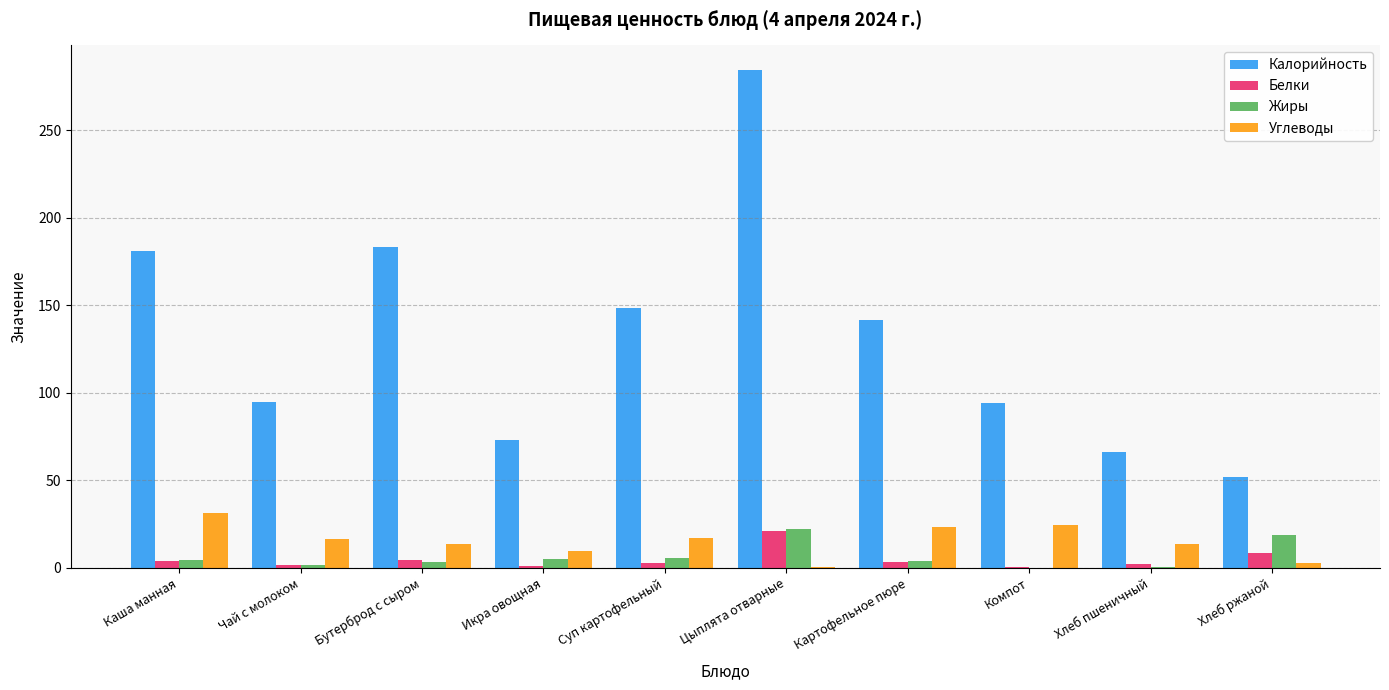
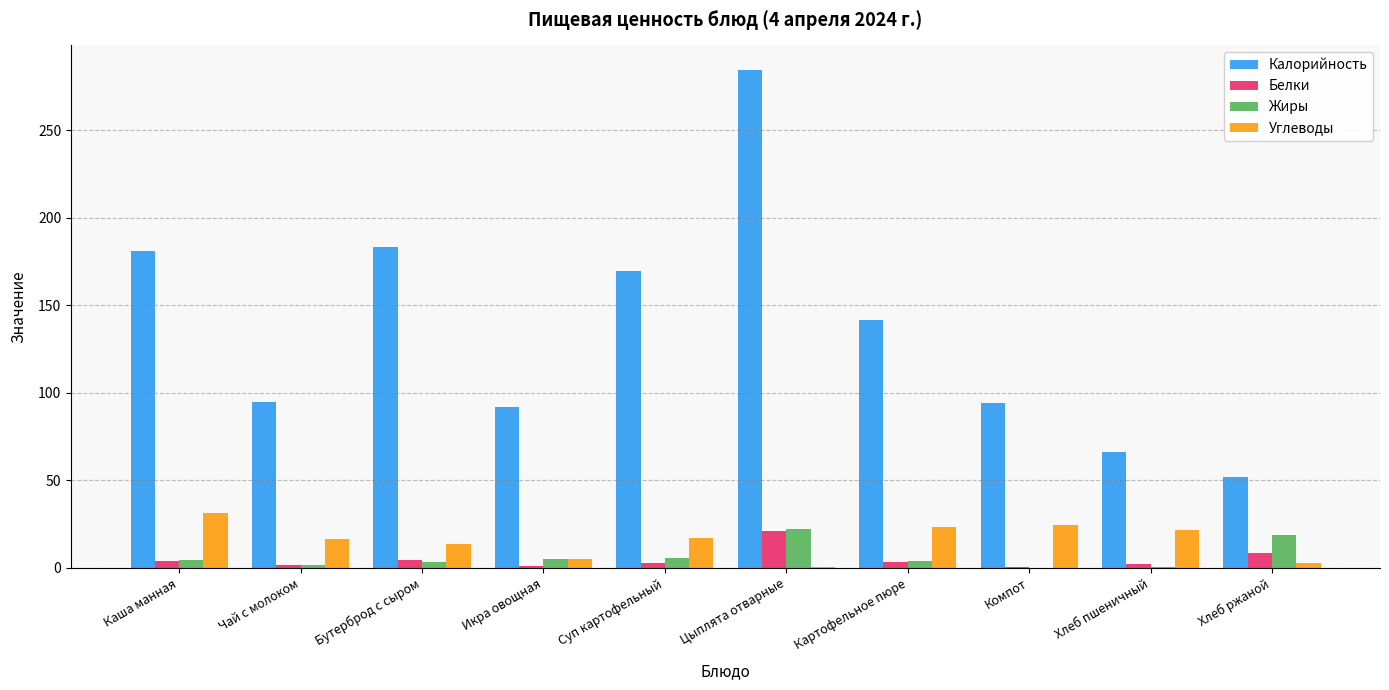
Калорийность, Икра овощная: 73 -> 92
Углеводы, Икра овощная: 10 -> 5
Калорийность, Суп картофельный: 149 -> 169
Углеводы, Хлеб пшеничный: 14 -> 22
